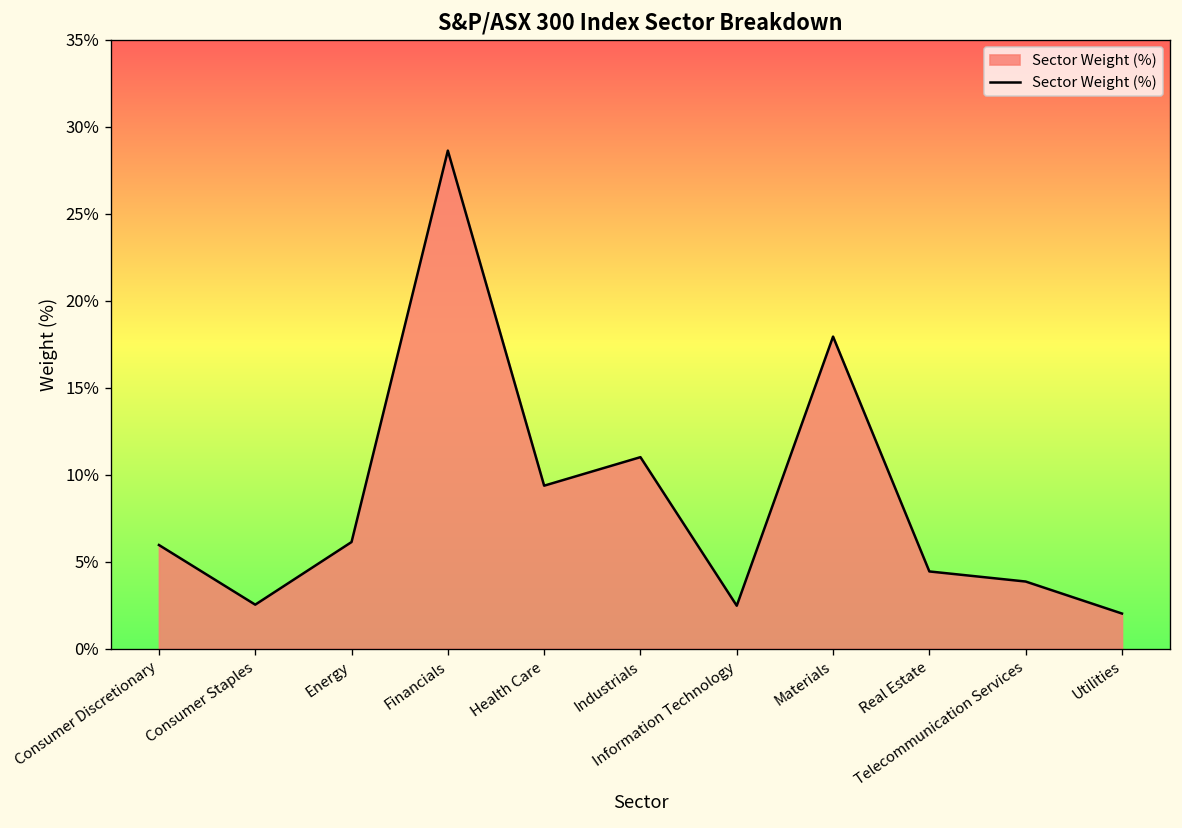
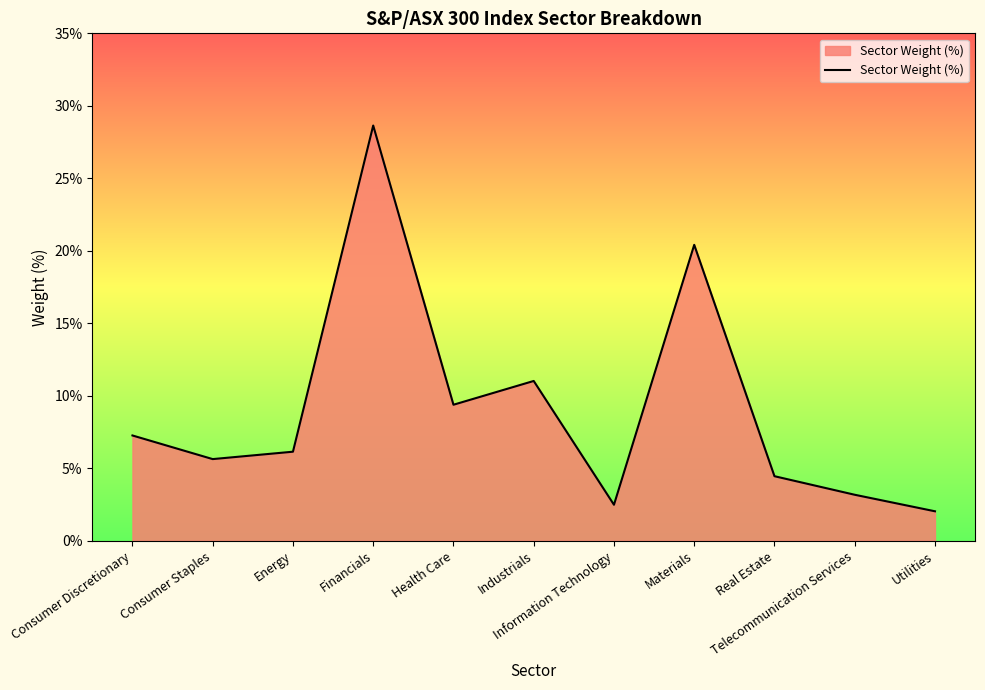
Consumer Discretionary: 6.0% -> 7.3%
Consumer Staples: 2.5% -> 5.6%
Materials: 18.0% -> 20.4%
Telecommunication Services: 3.9% -> 3.2%
